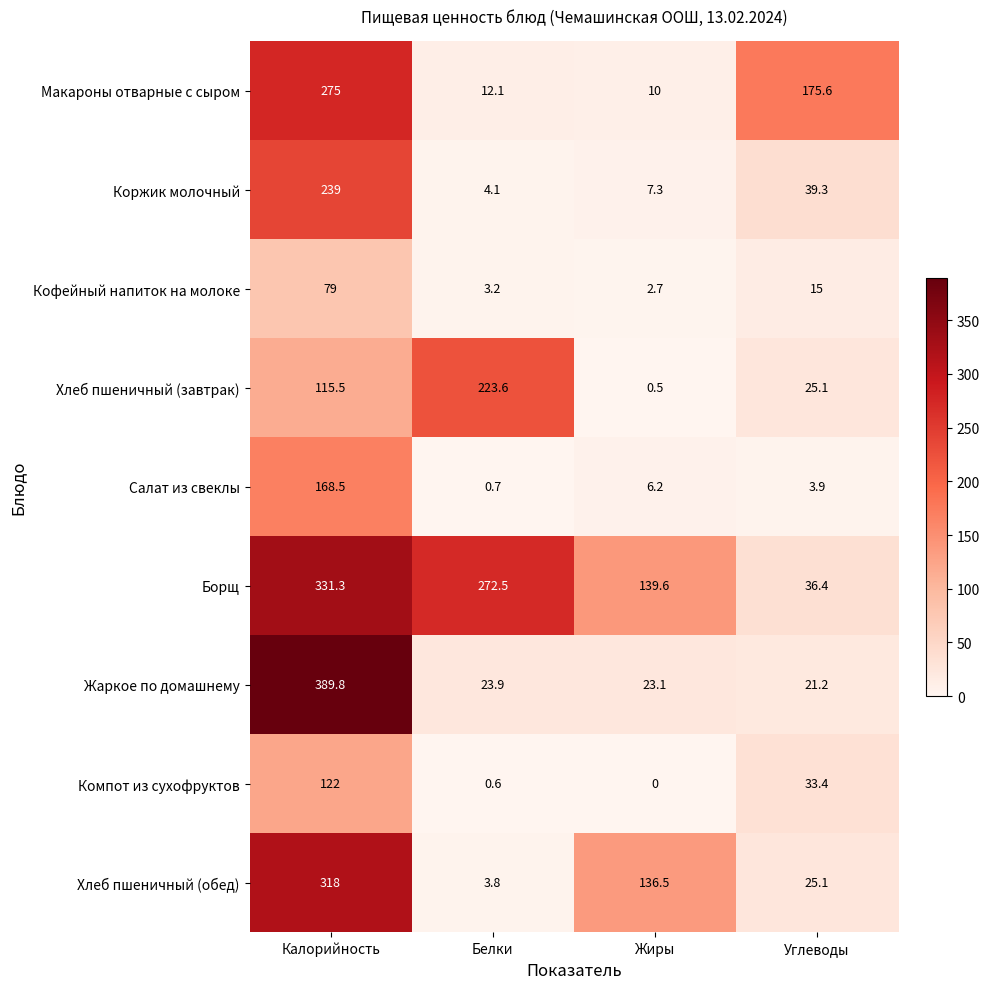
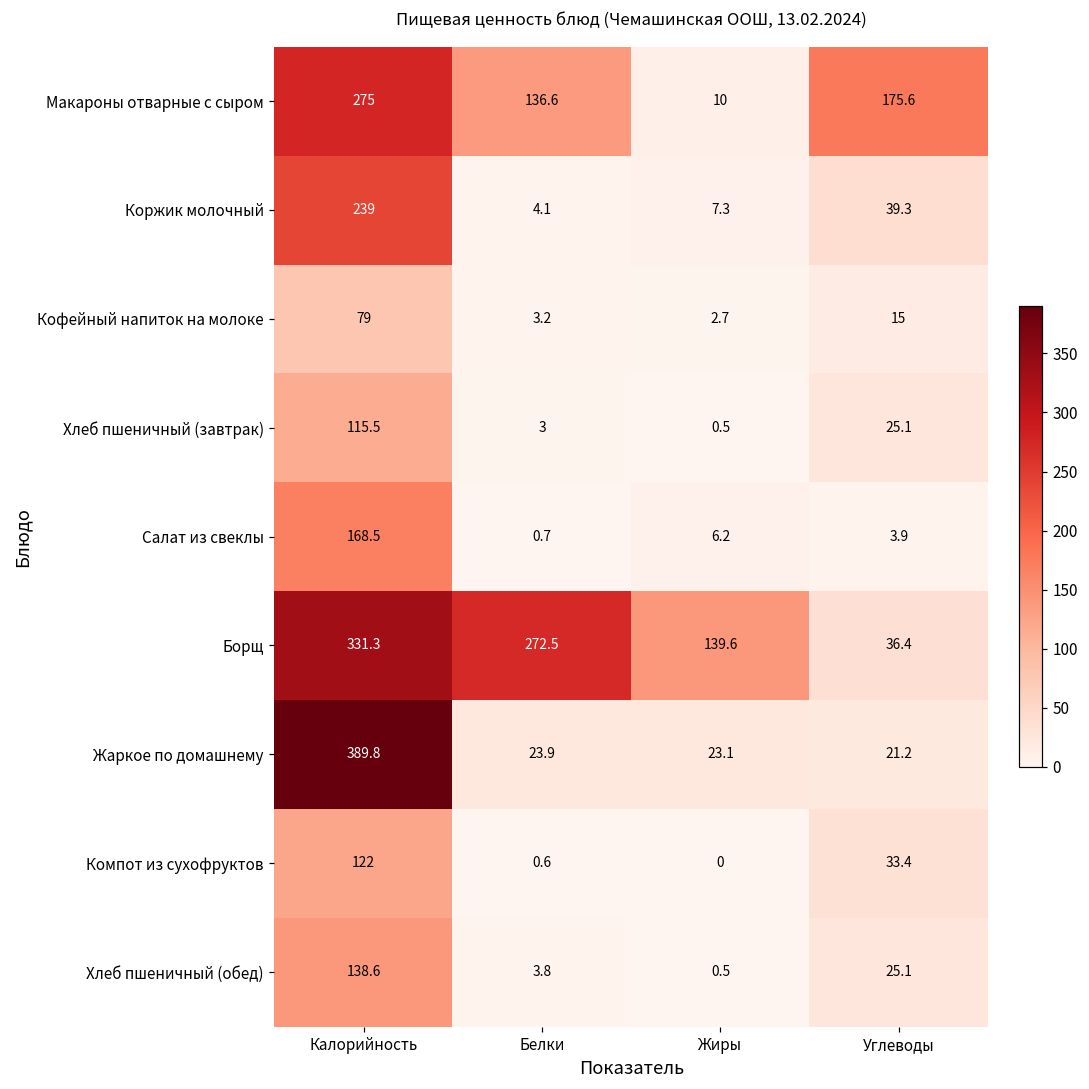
Макароны отварные с сыром, Белки: 12.1 -> 136.6
Хлеб пшеничный (завтрак), Белки: 223.6 -> 3
Хлеб пшеничный (обед), Калорийность: 318 -> 138.6
Хлеб пшеничный (обед), Жиры: 136.5 -> 0.5
